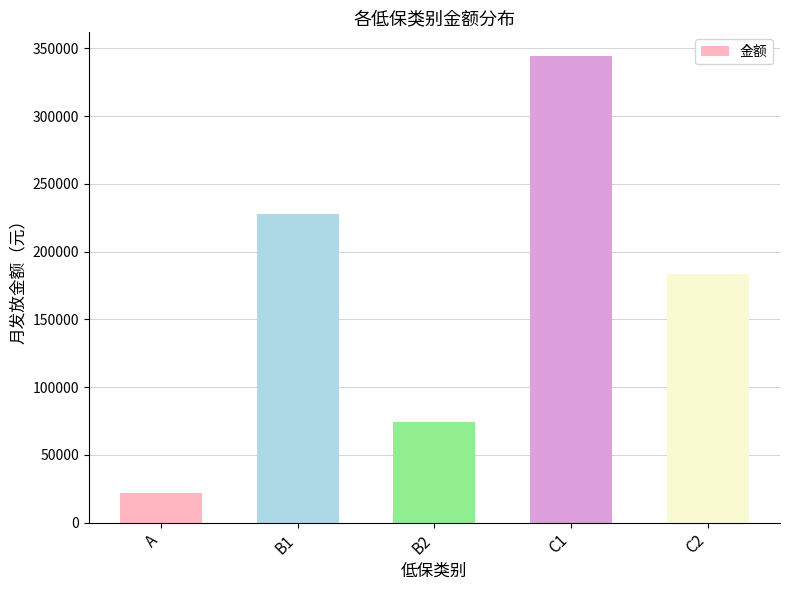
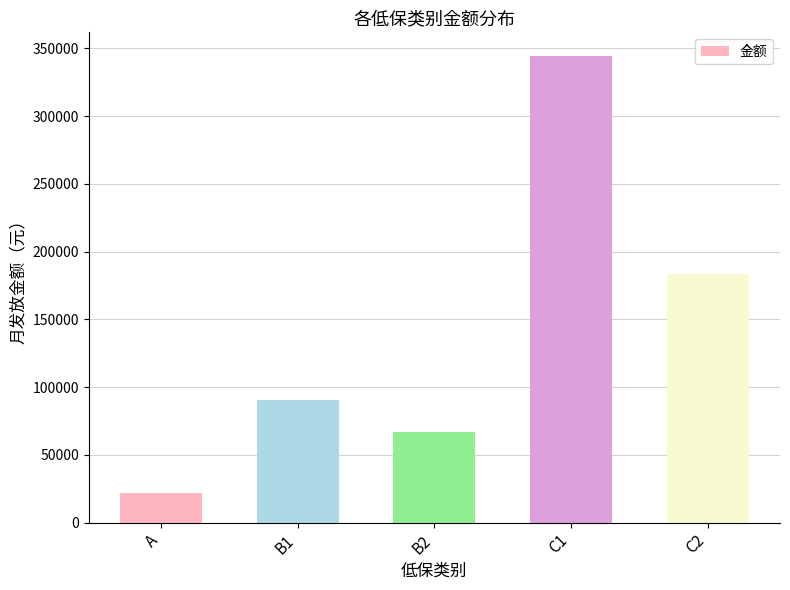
B1: 228000 -> 91000
B2: 74000 -> 67000
